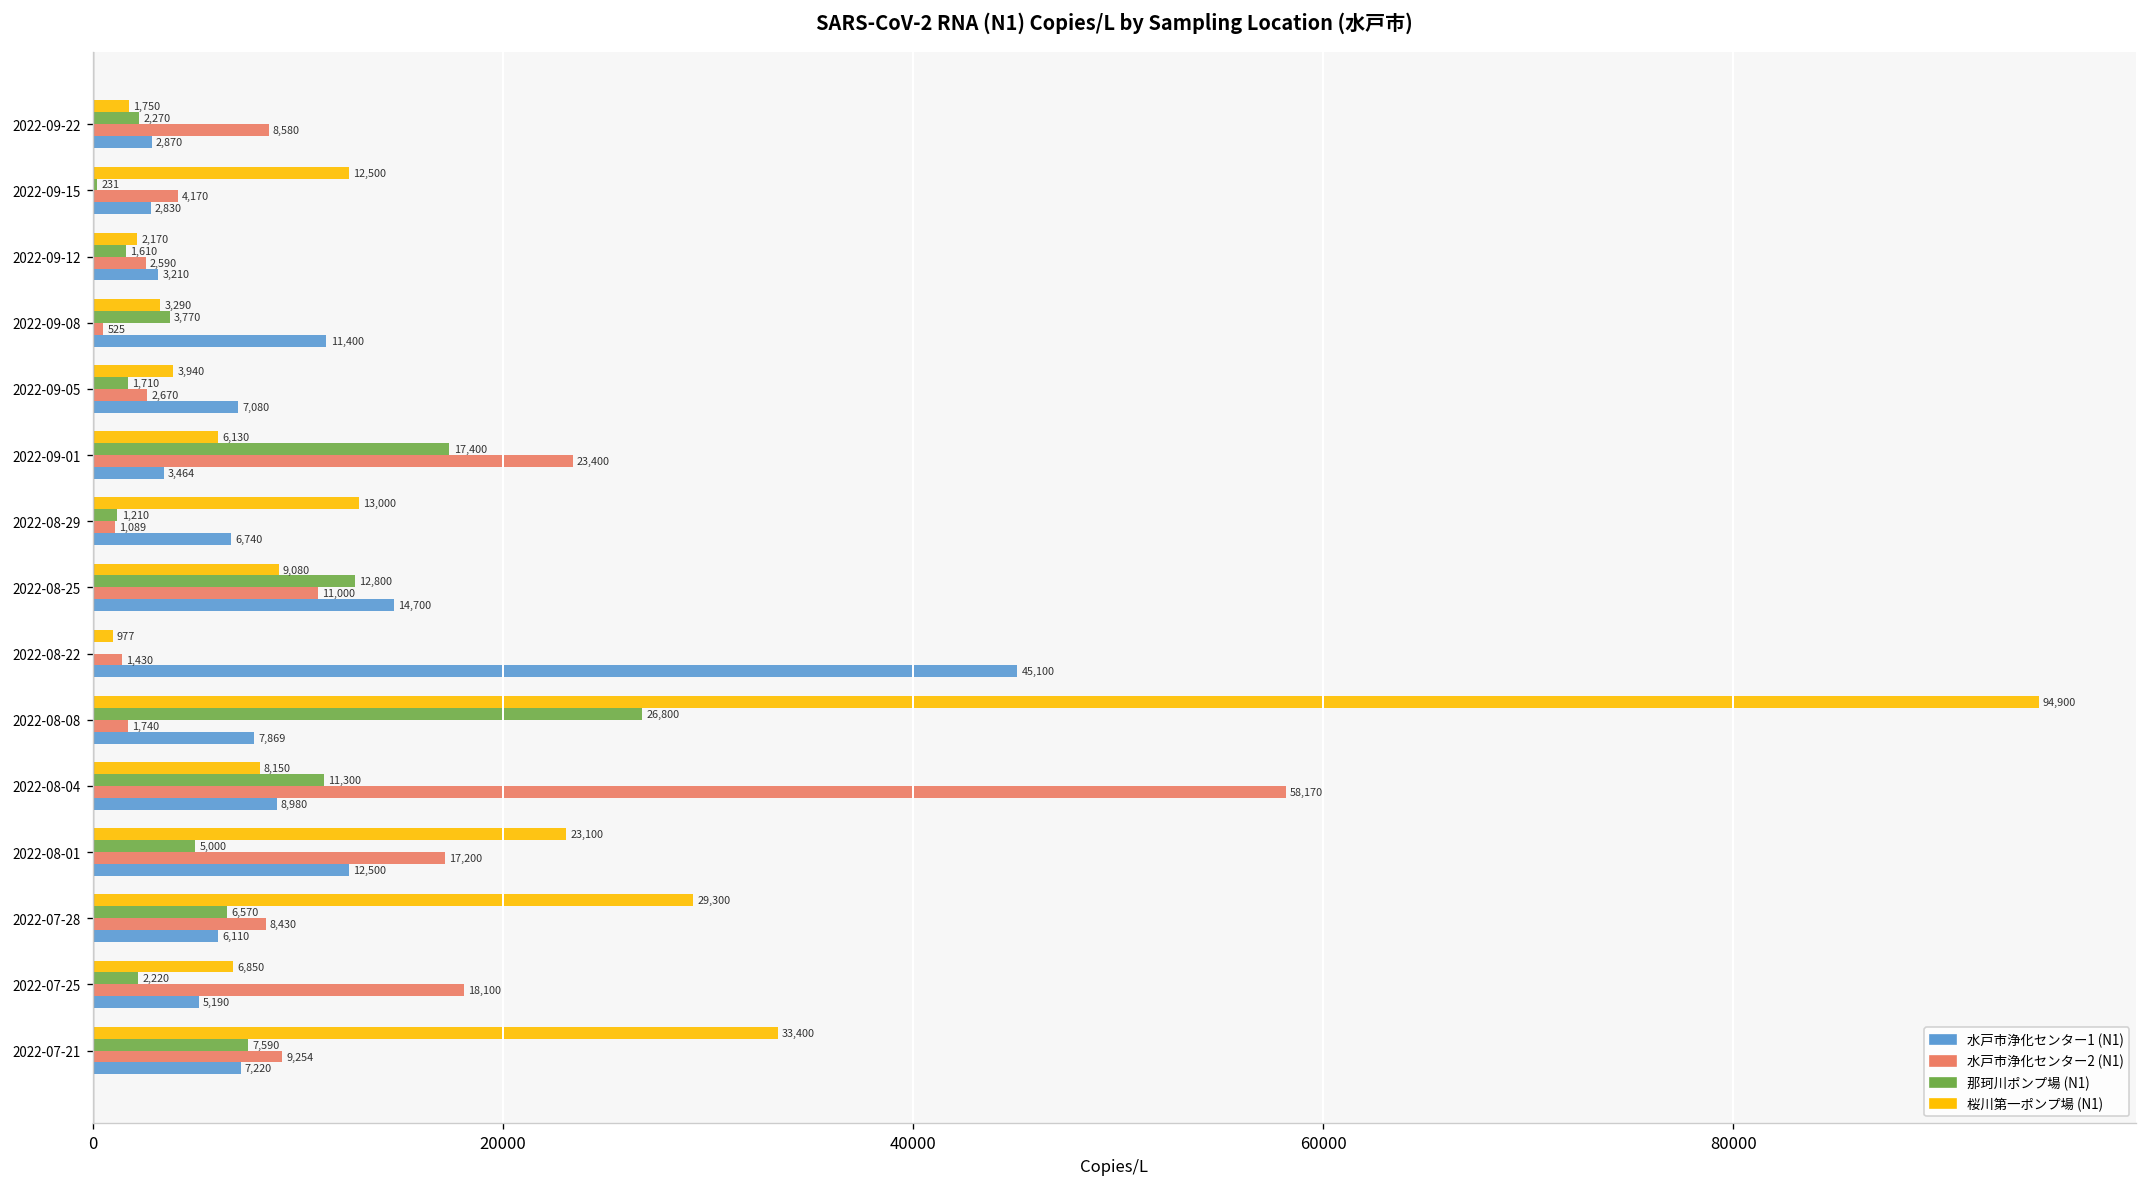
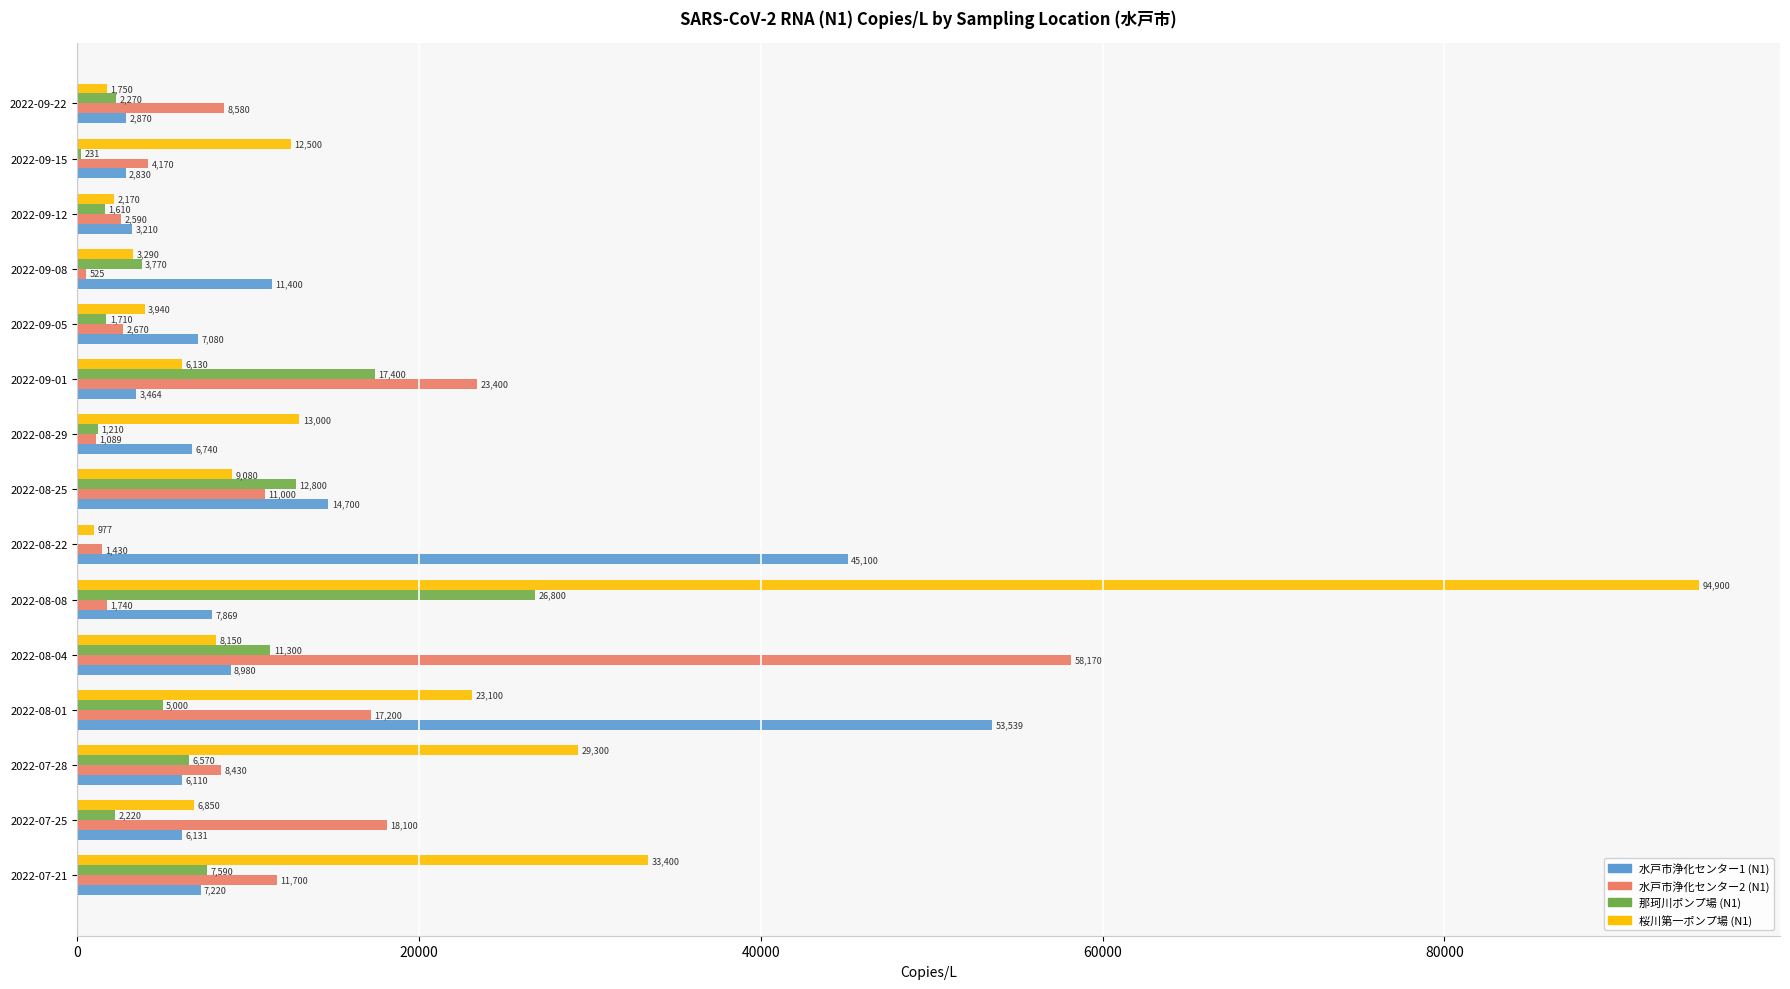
水戸市浄化センター1 (N1), 2022-08-01: 12,500 -> 53,539
水戸市浄化センター1 (N1), 2022-07-25: 5,190 -> 6,131
水戸市浄化センター2 (N1), 2022-07-21: 9,254 -> 11,700
